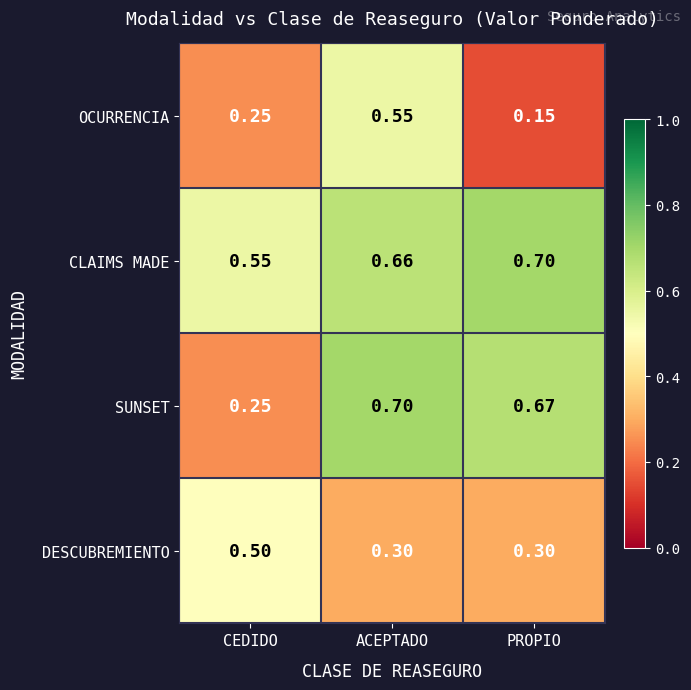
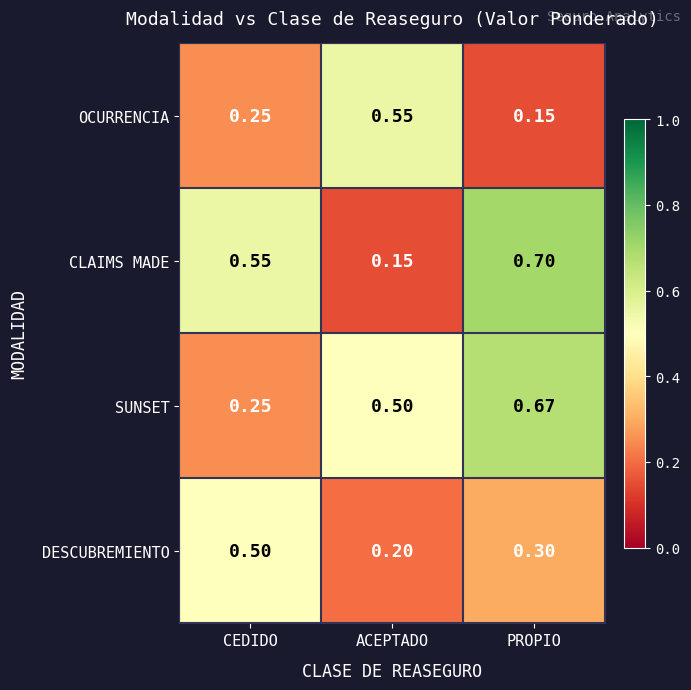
CLAIMS MADE, ACEPTADO: 0.66 -> 0.15
SUNSET, ACEPTADO: 0.70 -> 0.50
DESCUBREMIENTO, ACEPTADO: 0.30 -> 0.20
